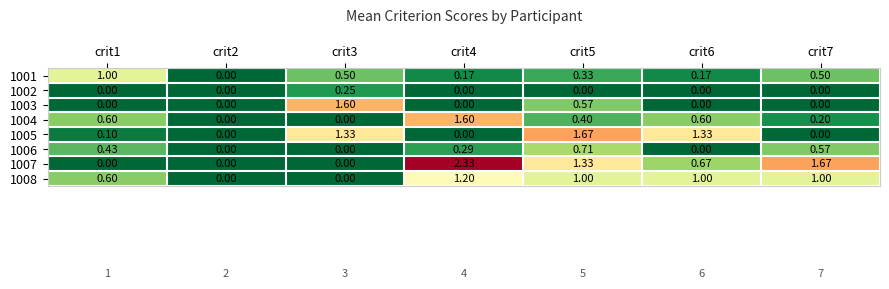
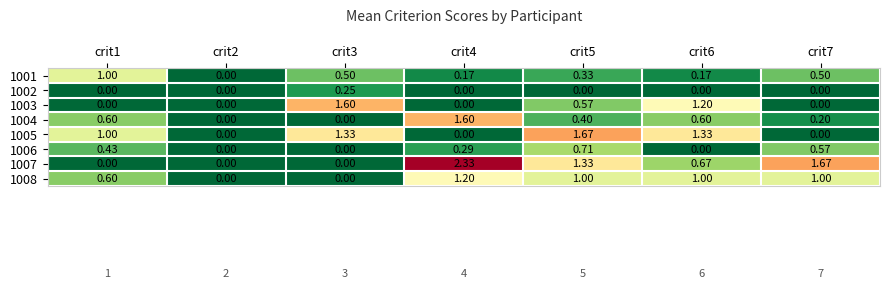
1003, crit6: 0.00 -> 1.20
1005, crit1: 0.10 -> 1.00
